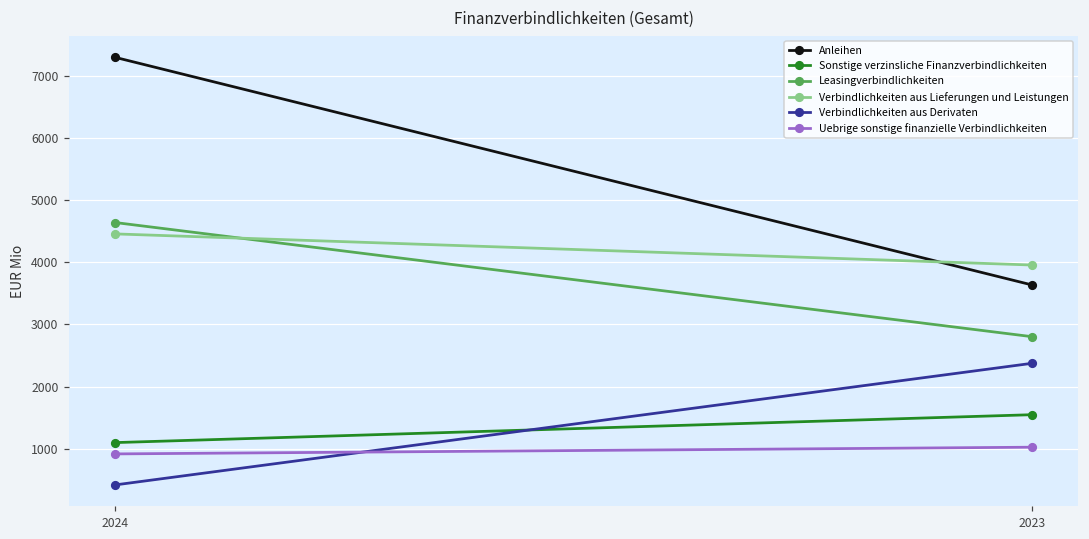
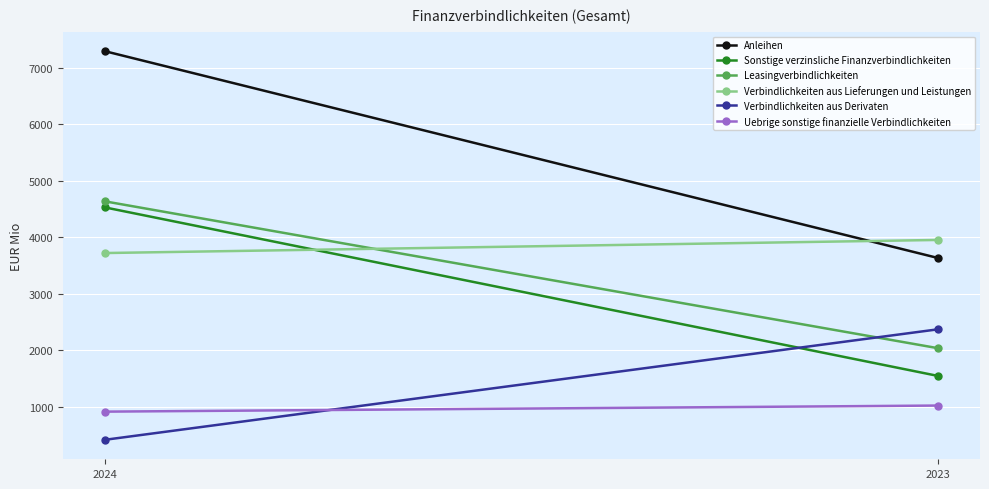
Sonstige verzinsliche Finanzverbindlichkeiten, 2024: 1100 -> 4500
Verbindlichkeiten aus Lieferungen und Leistungen, 2024: 4500 -> 3700
Leasingverbindlichkeiten, 2023: 2800 -> 2000
